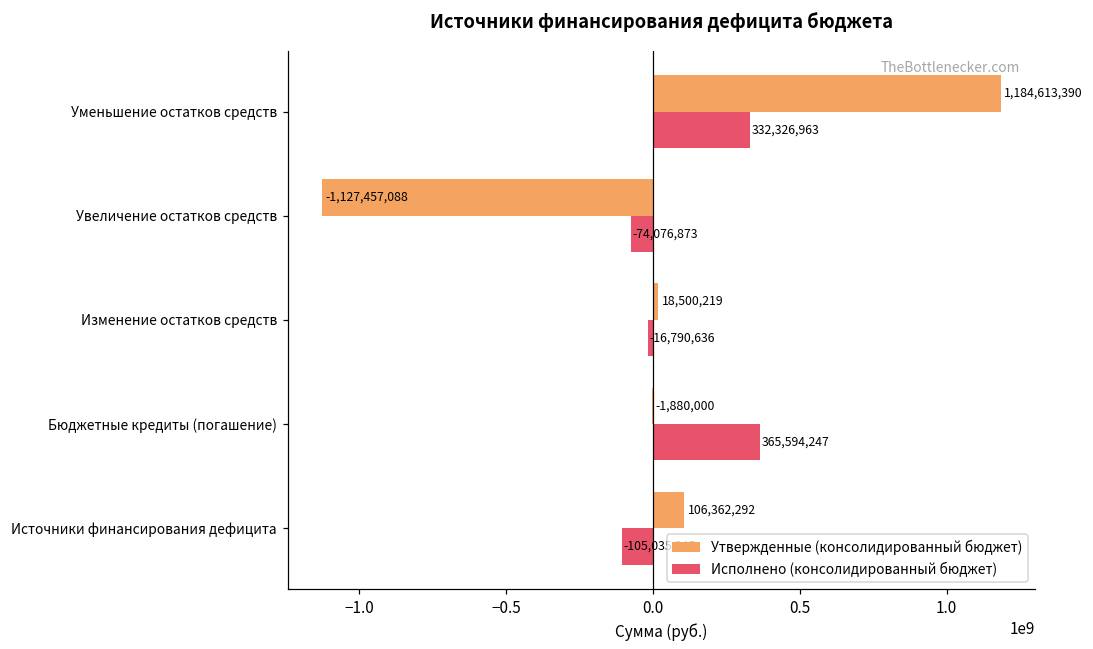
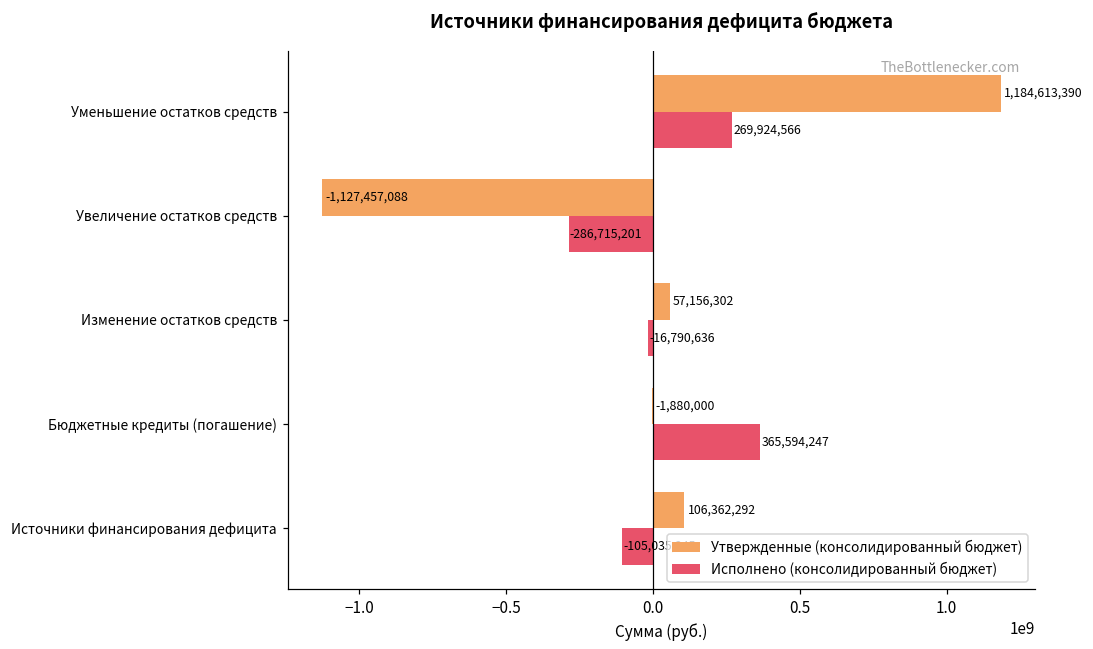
Исполнено (консолидированный бюджет), Уменьшение остатков средств: 332,326,963 -> 269,924,566
Исполнено (консолидированный бюджет), Увеличение остатков средств: -74,076,873 -> -286,715,201
Утвержденные (консолидированный бюджет), Изменение остатков средств: 18,500,219 -> 57,156,302
